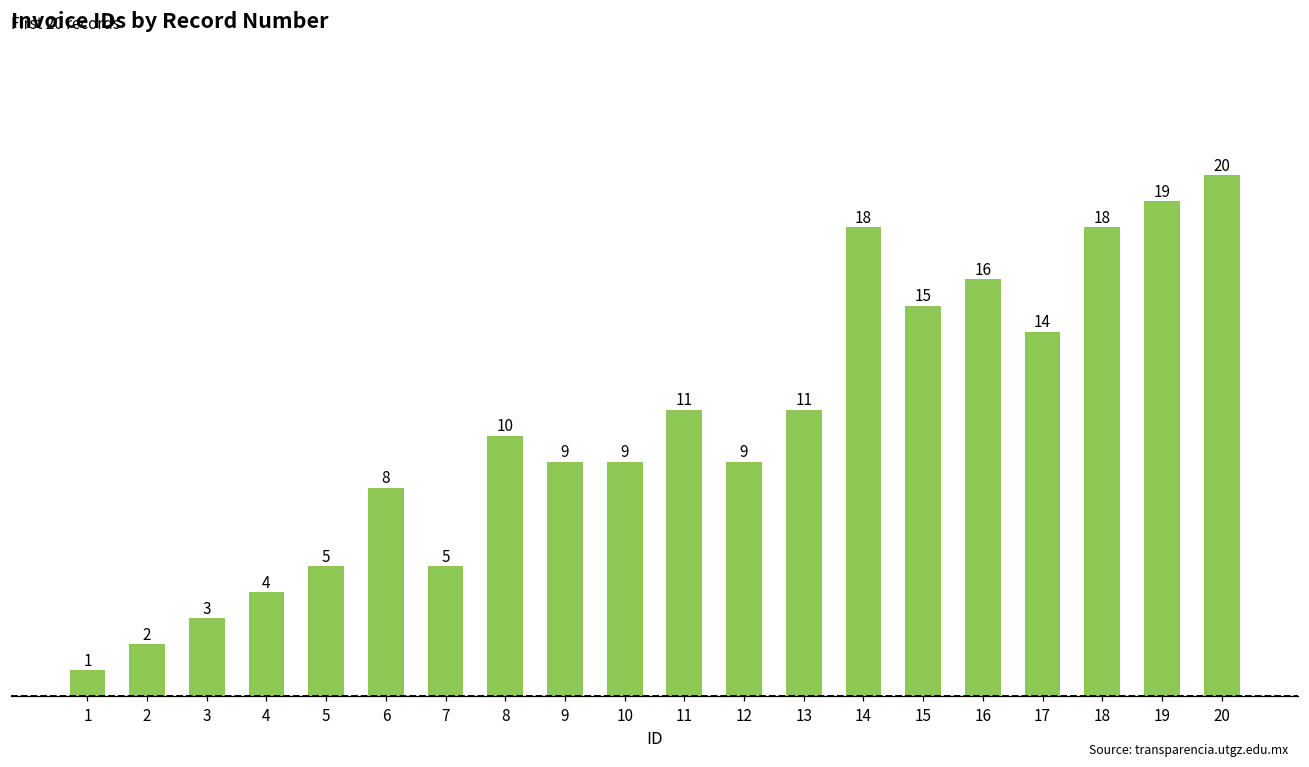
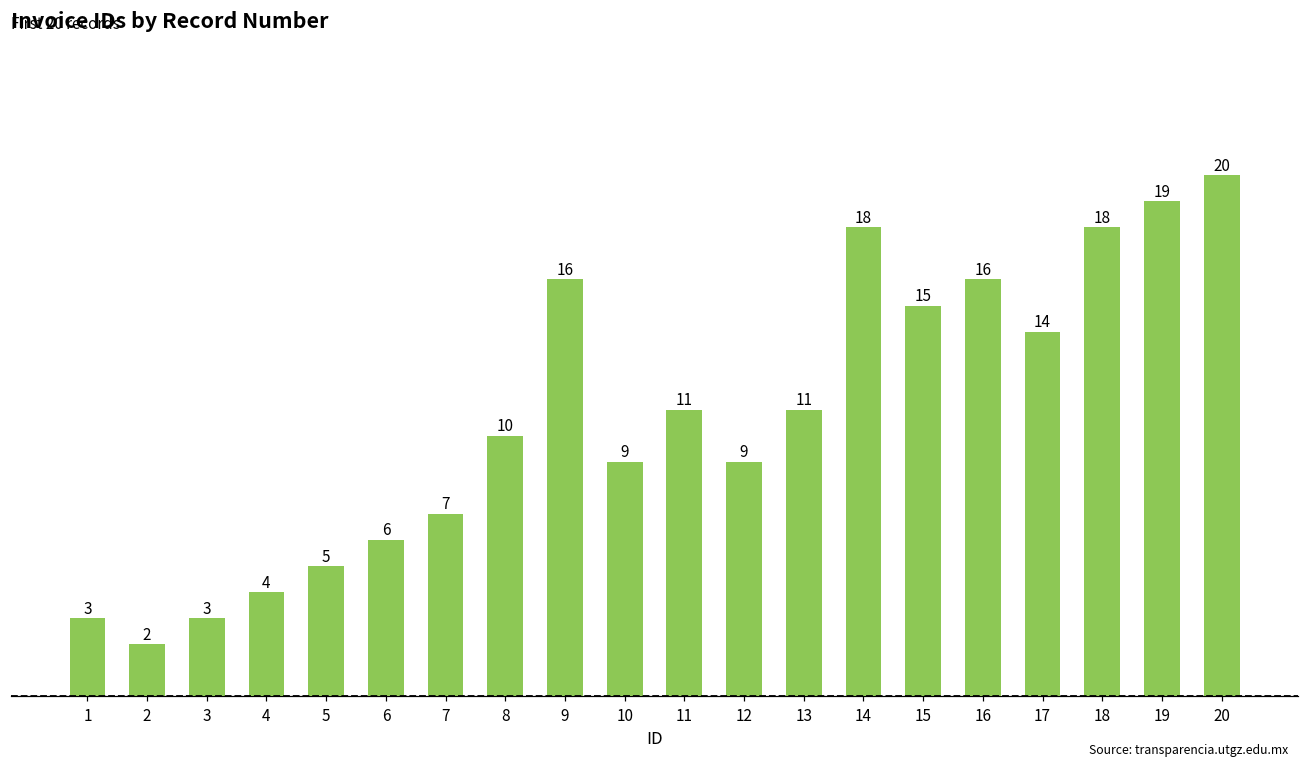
1: 1 -> 3
6: 8 -> 6
7: 5 -> 7
9: 9 -> 16
